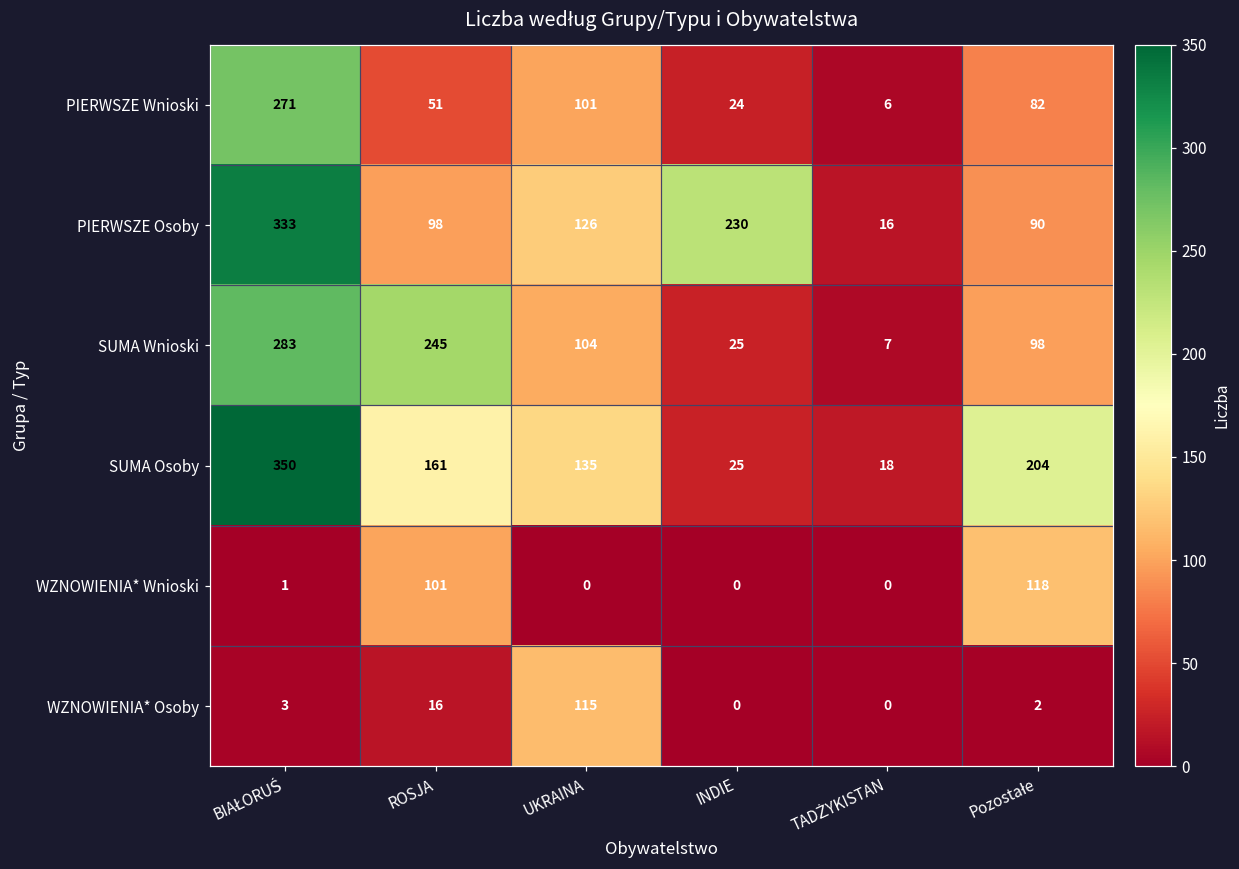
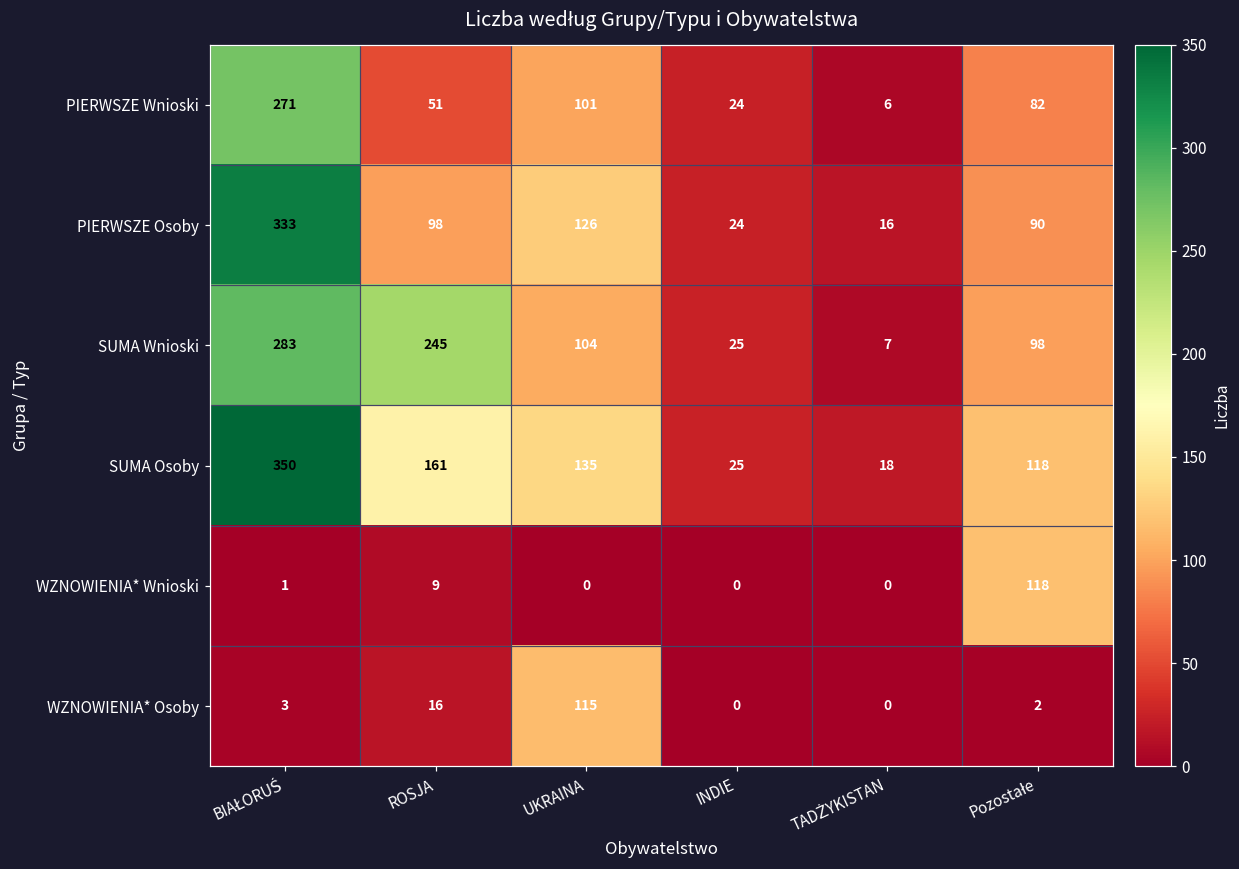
PIERWSZE Osoby, INDIE: 230 -> 24
SUMA Osoby, Pozostałe: 204 -> 118
WZNOWIENIA* Wnioski, ROSJA: 101 -> 9
